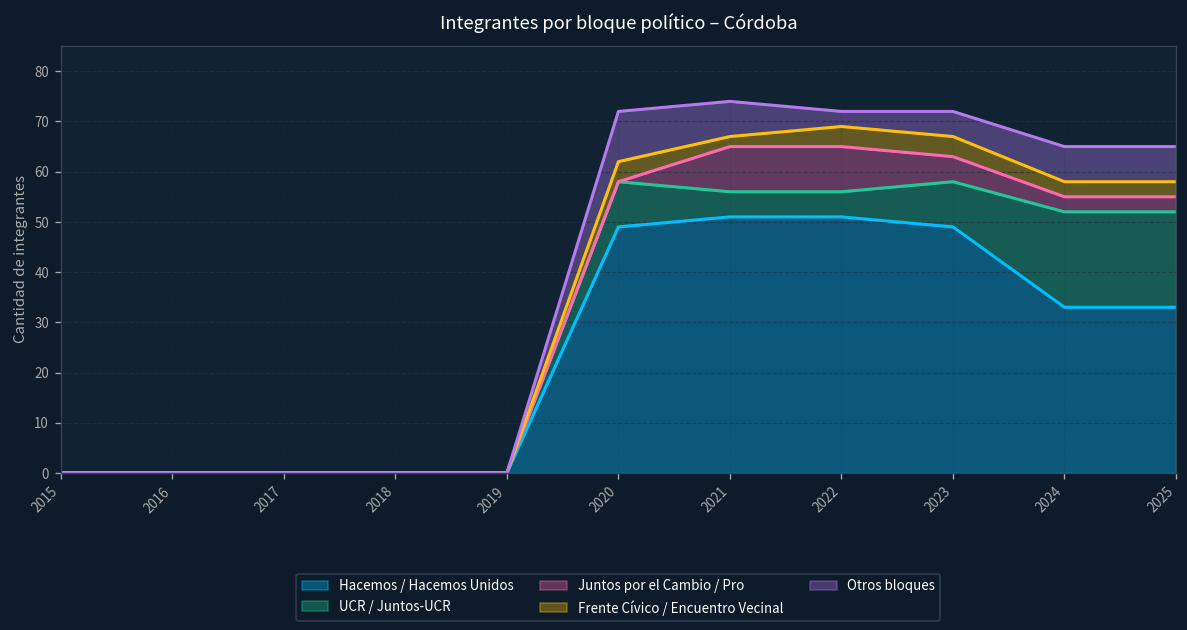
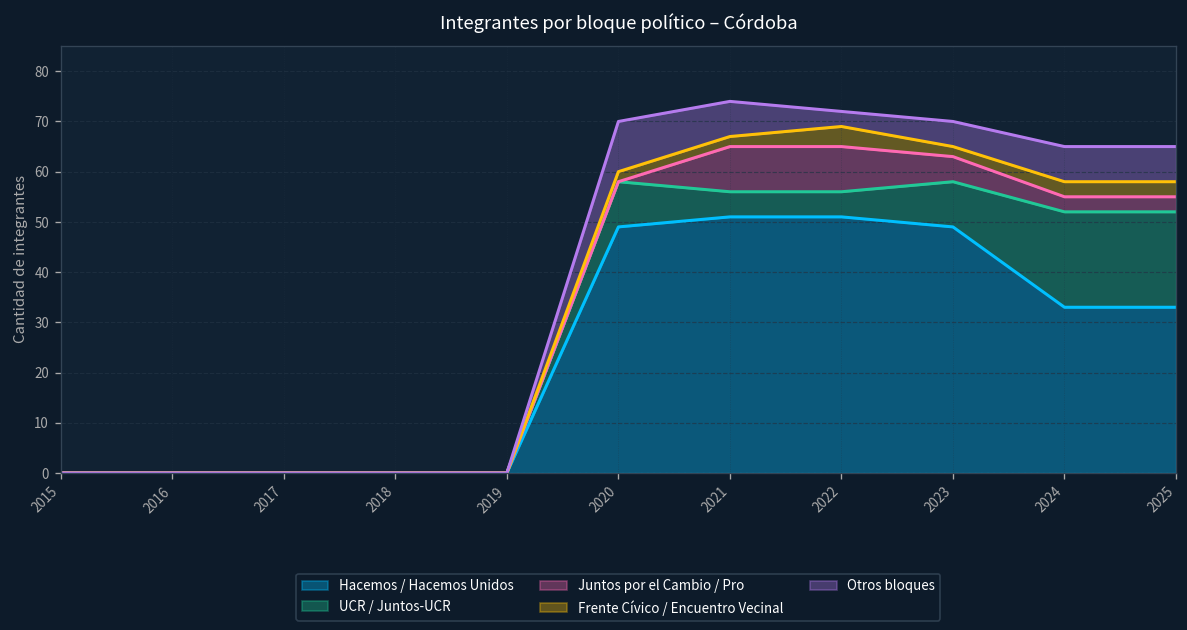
Frente Cívico / Encuentro Vecinal, 2020: 4 -> 2
Frente Cívico / Encuentro Vecinal, 2023: 4 -> 2
